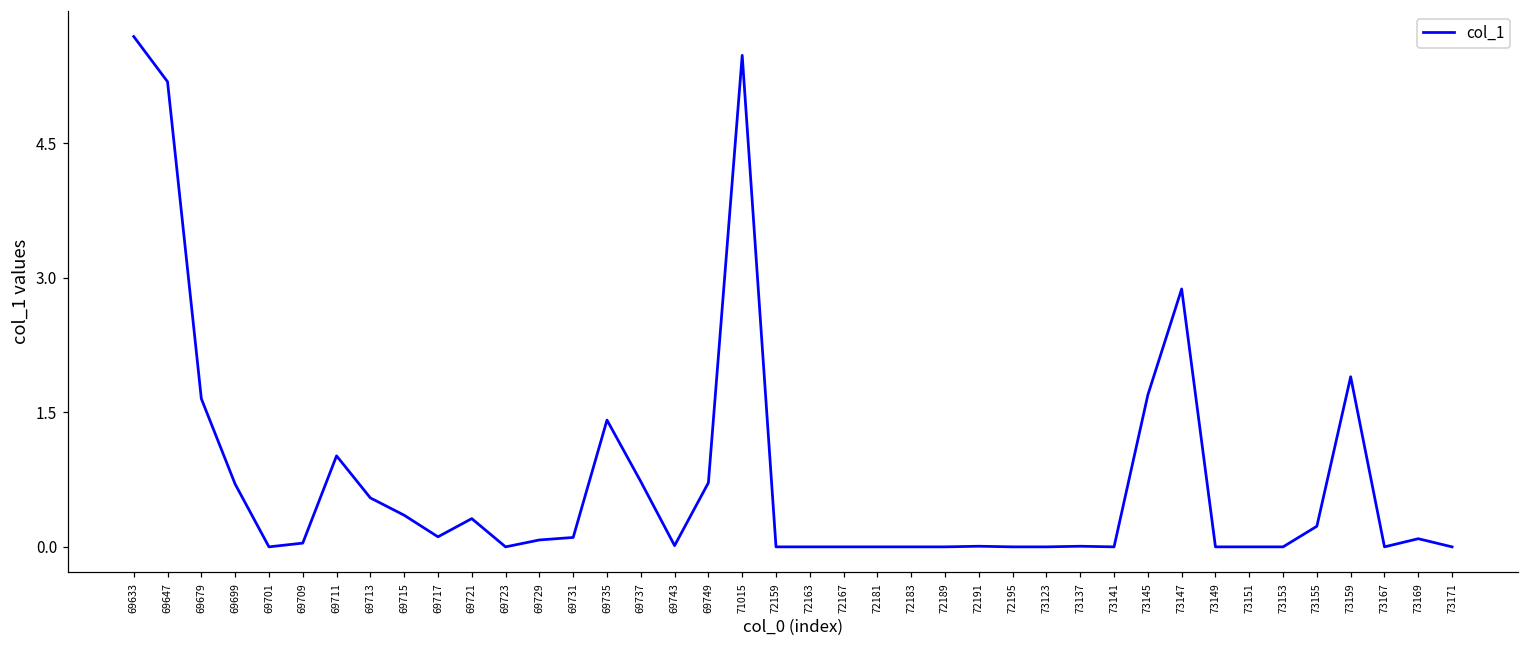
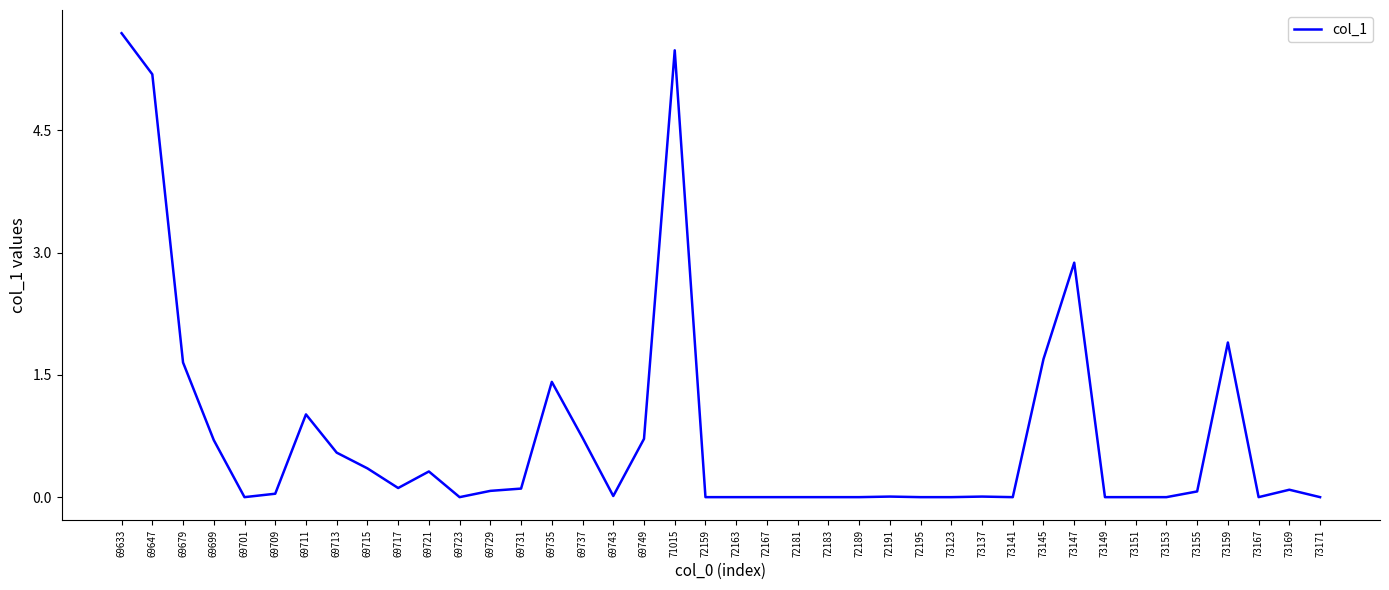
73155: 0.2 -> 0.1
